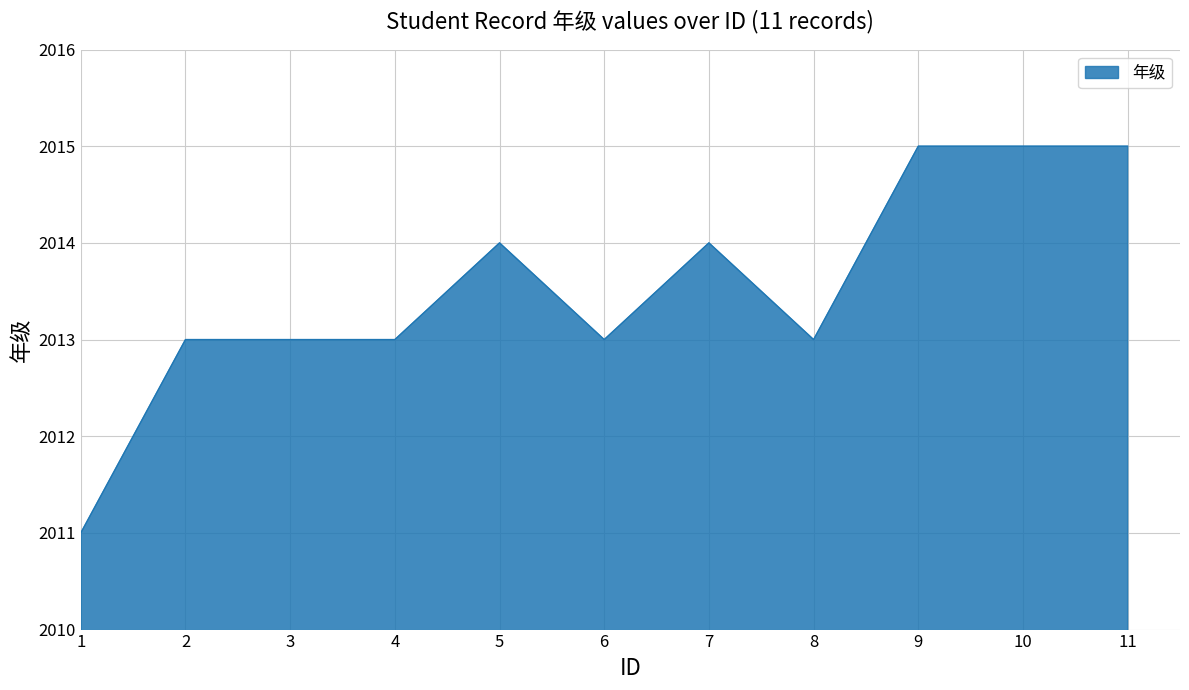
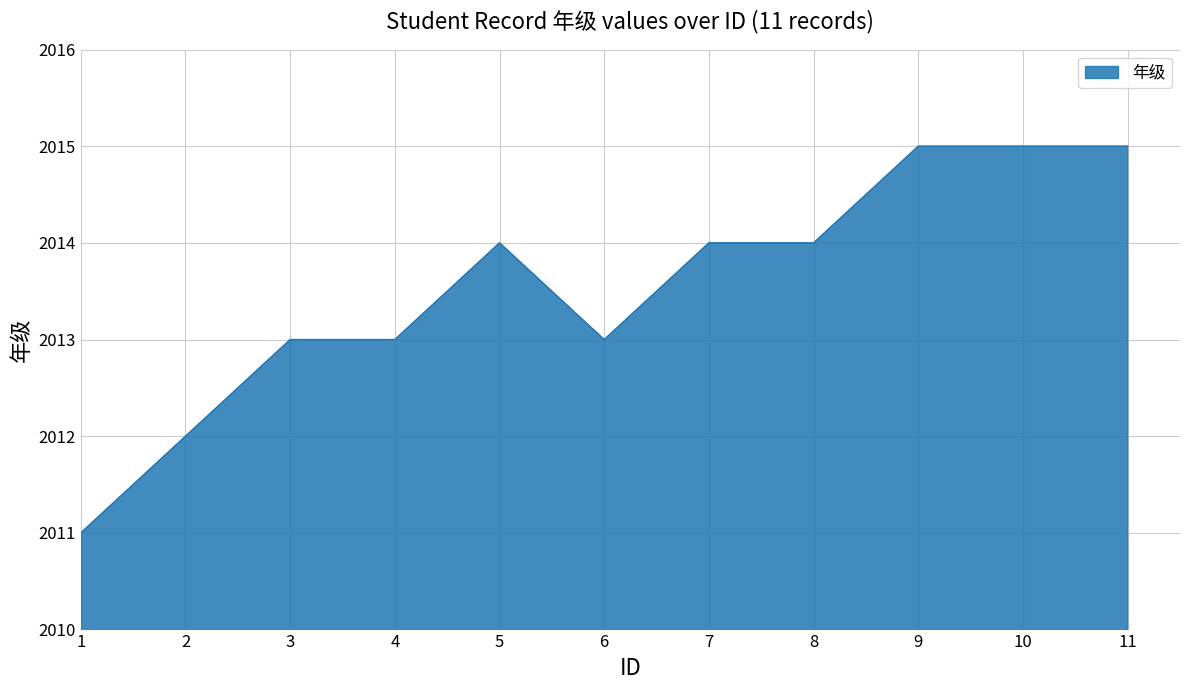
2: 2013 -> 2012
8: 2013 -> 2014
